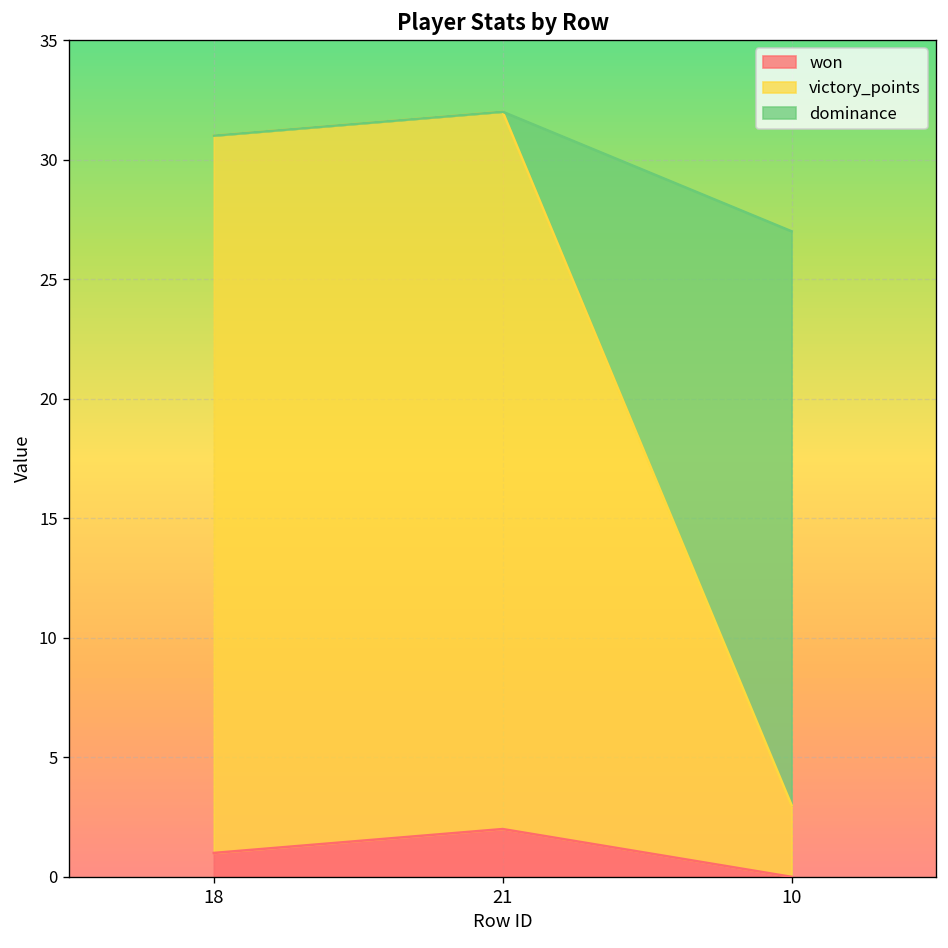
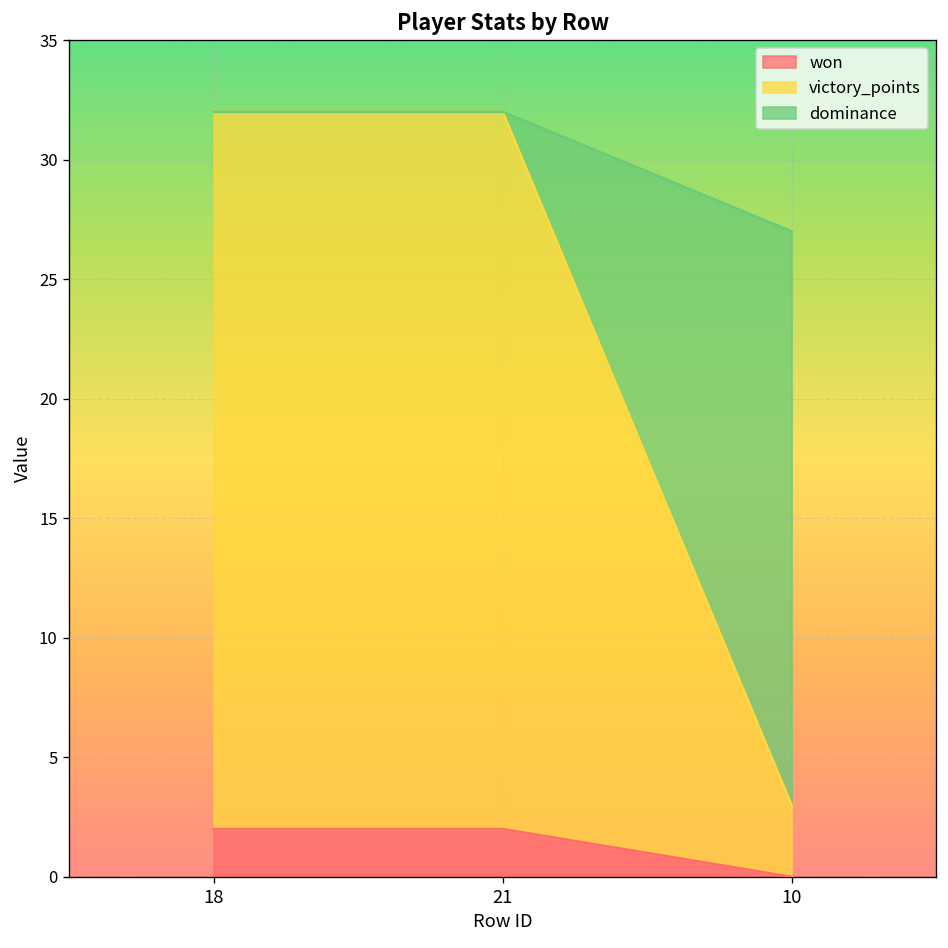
won, 18: 1 -> 2
